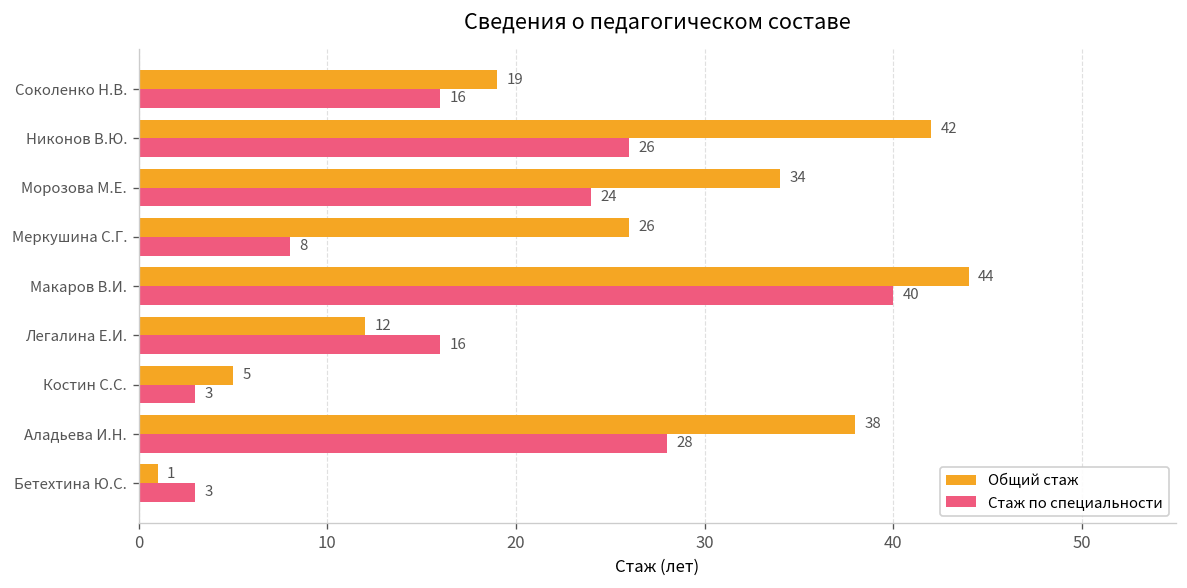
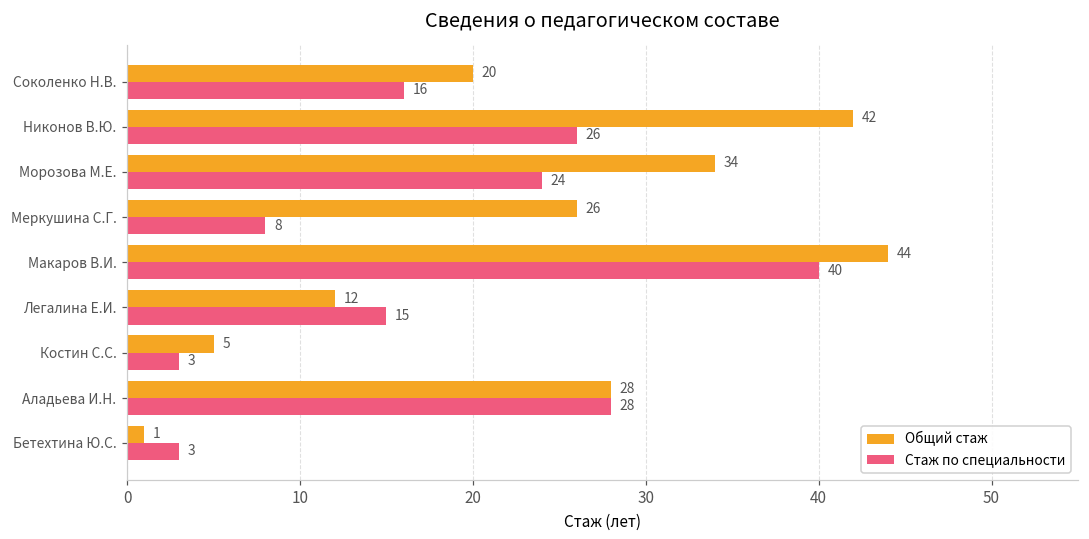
Общий стаж, Соколенко Н.В.: 19 -> 20
Стаж по специальности, Легалина Е.И.: 16 -> 15
Общий стаж, Аладьева И.Н.: 38 -> 28
